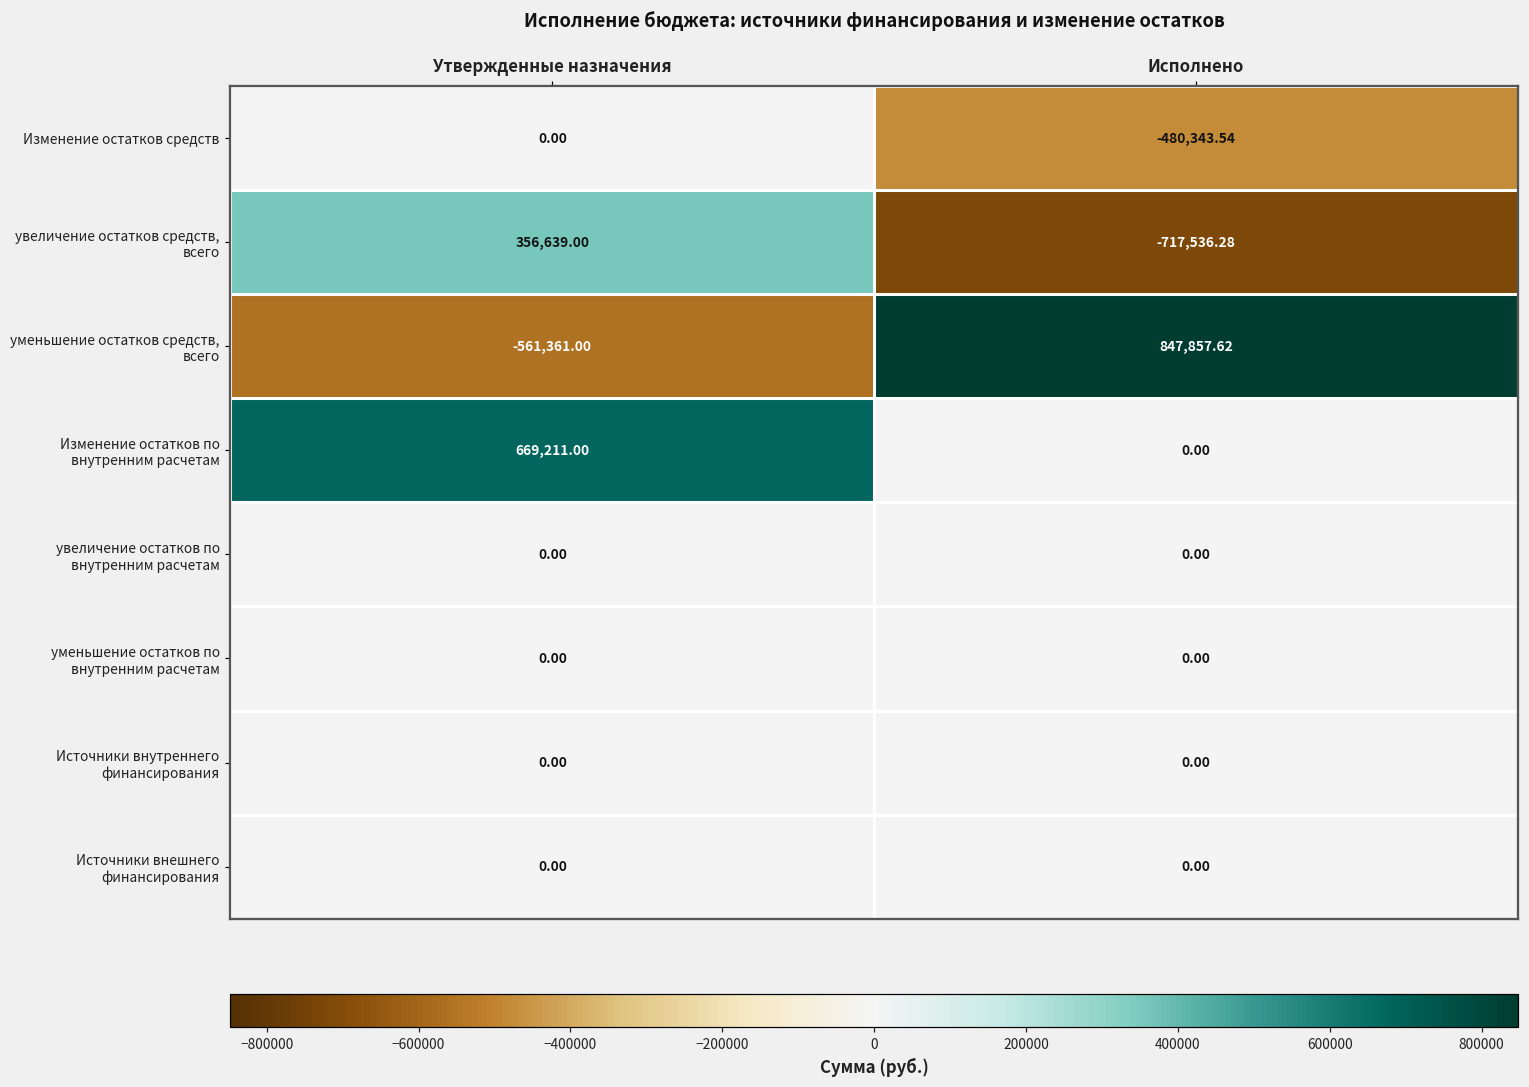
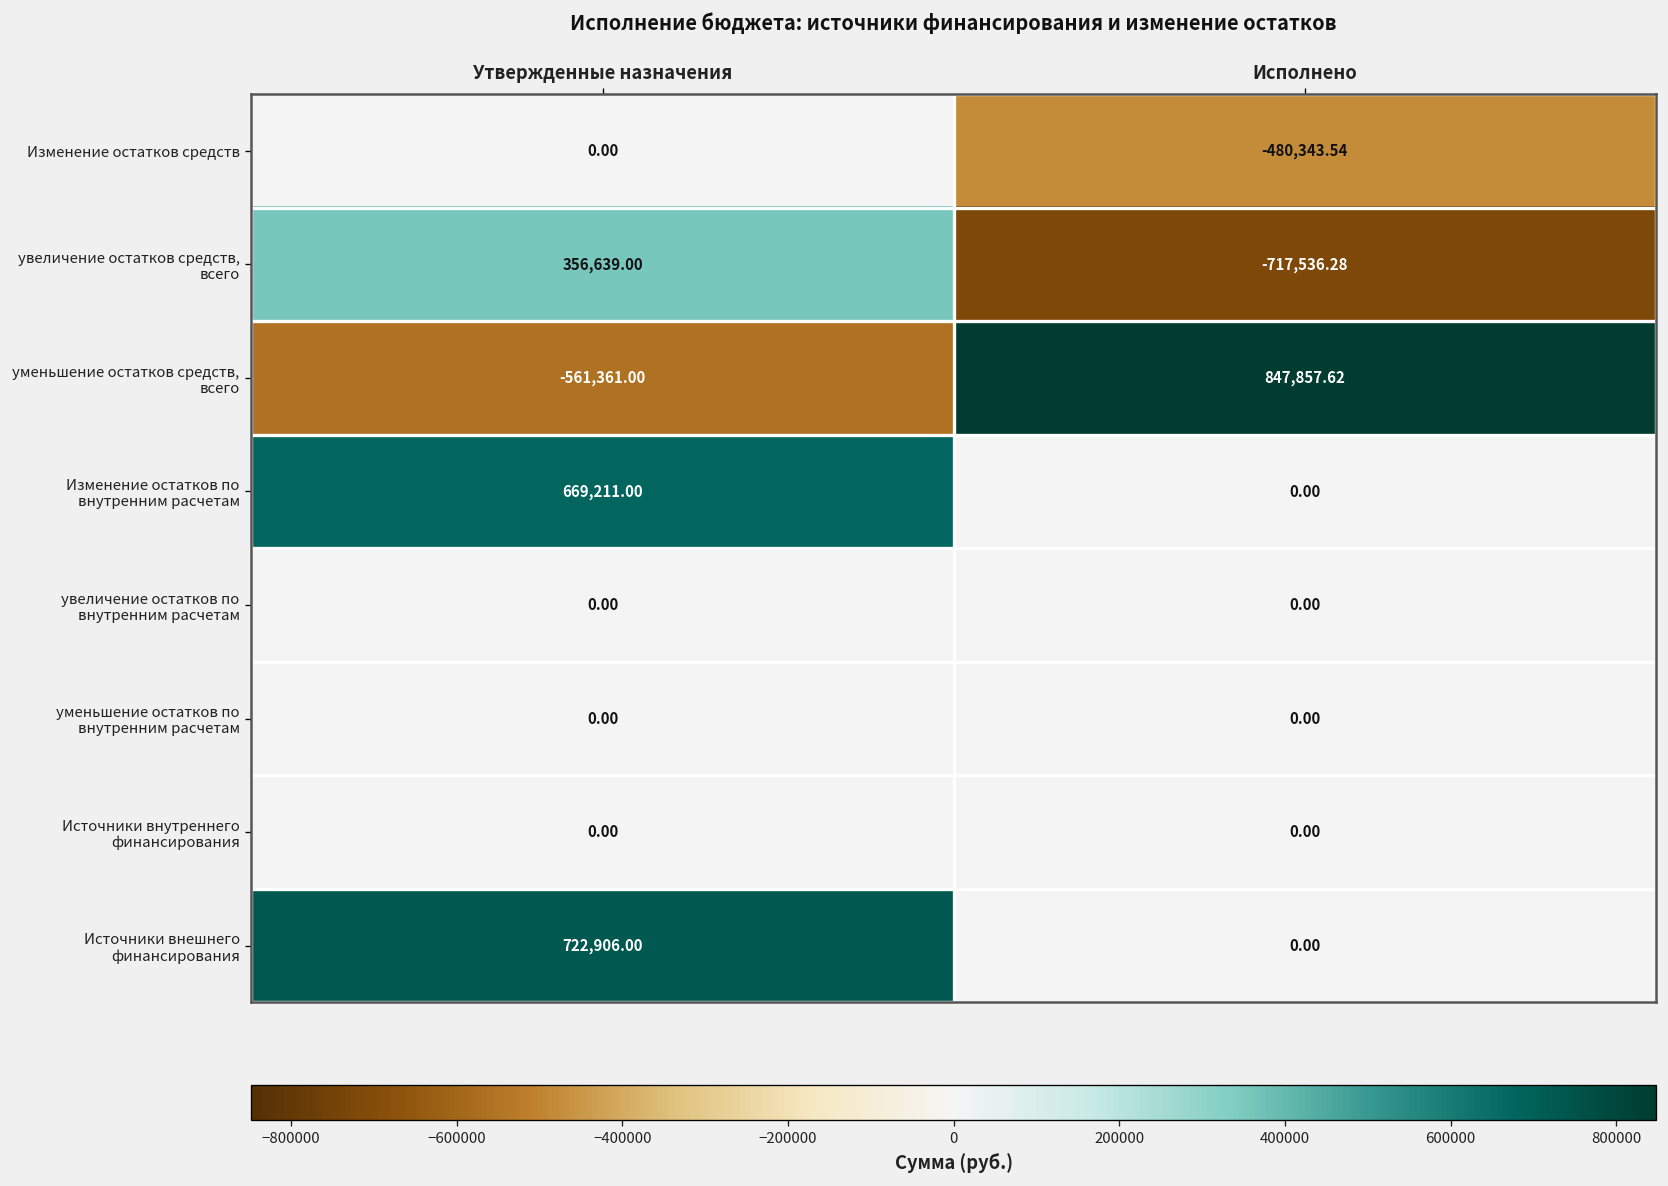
Источники внешнего финансирования, Утвержденные назначения: 0.00 -> 722,906.00
